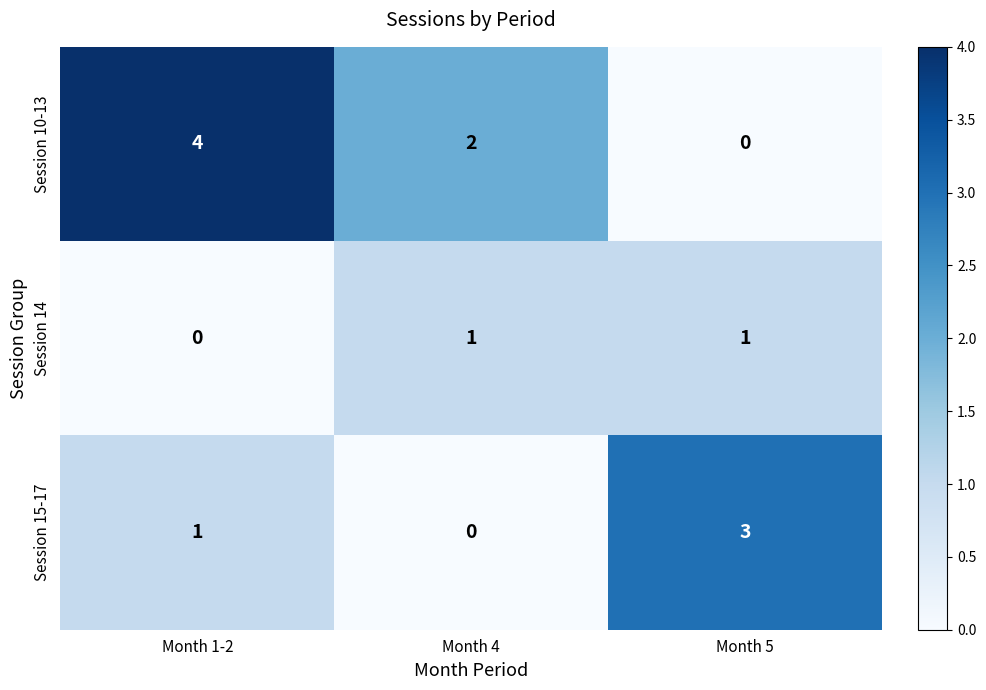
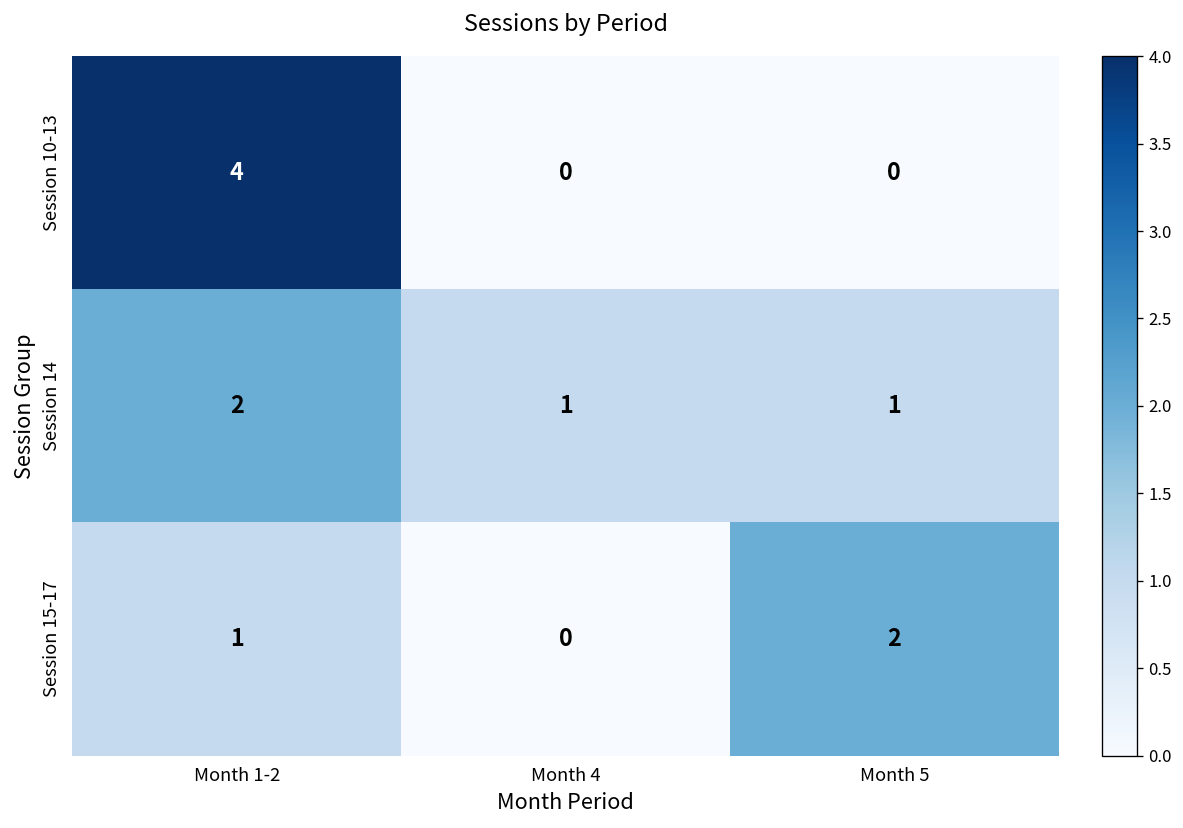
Session 10-13, Month 4: 2 -> 0
Session 14, Month 1-2: 0 -> 2
Session 15-17, Month 5: 3 -> 2
